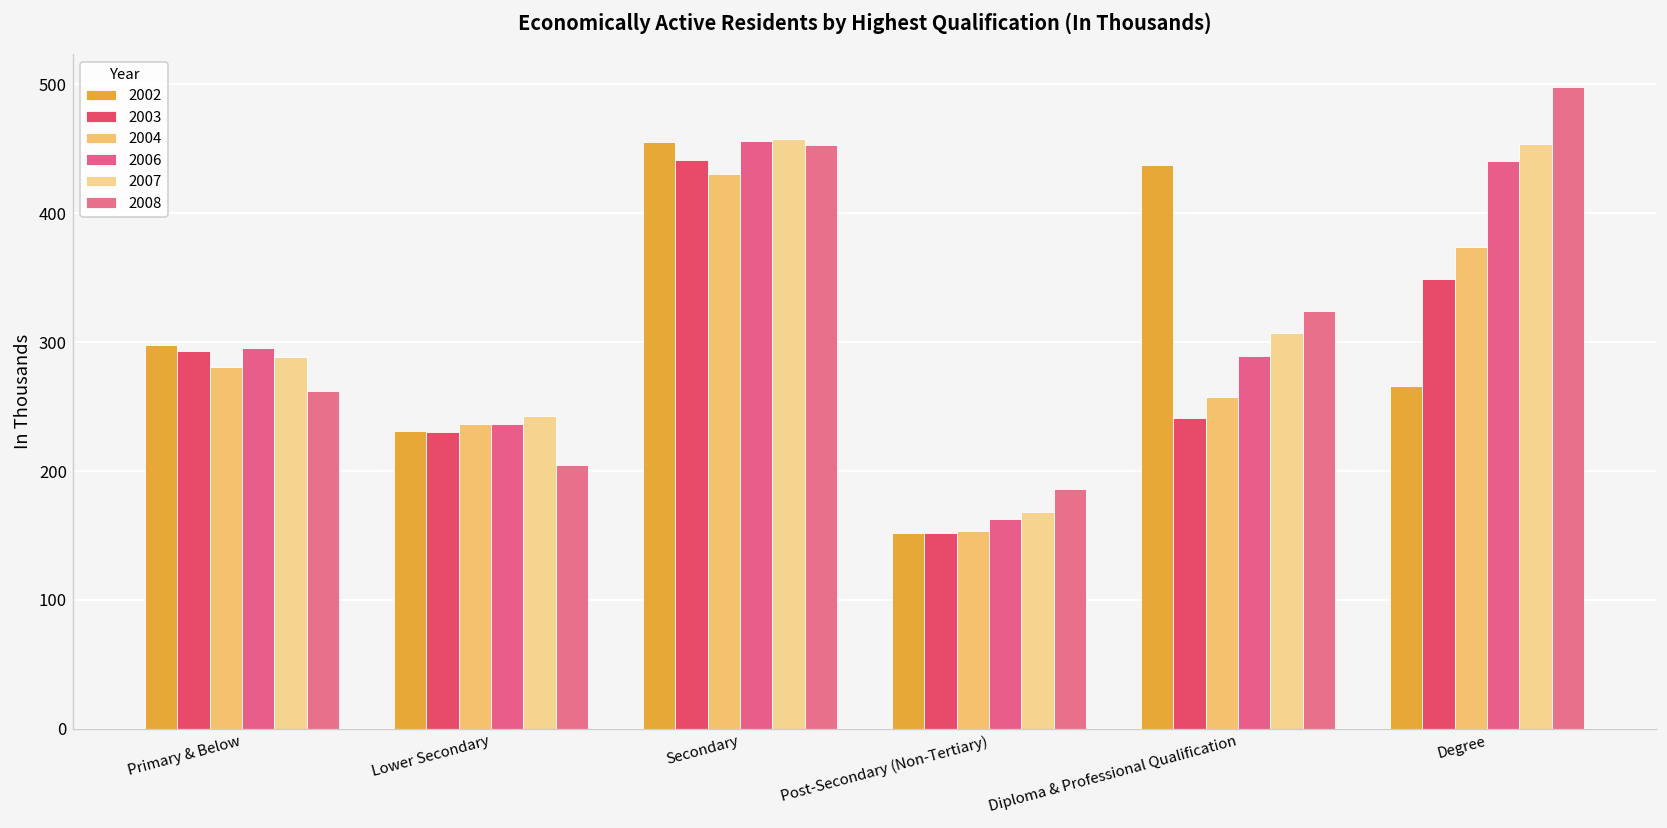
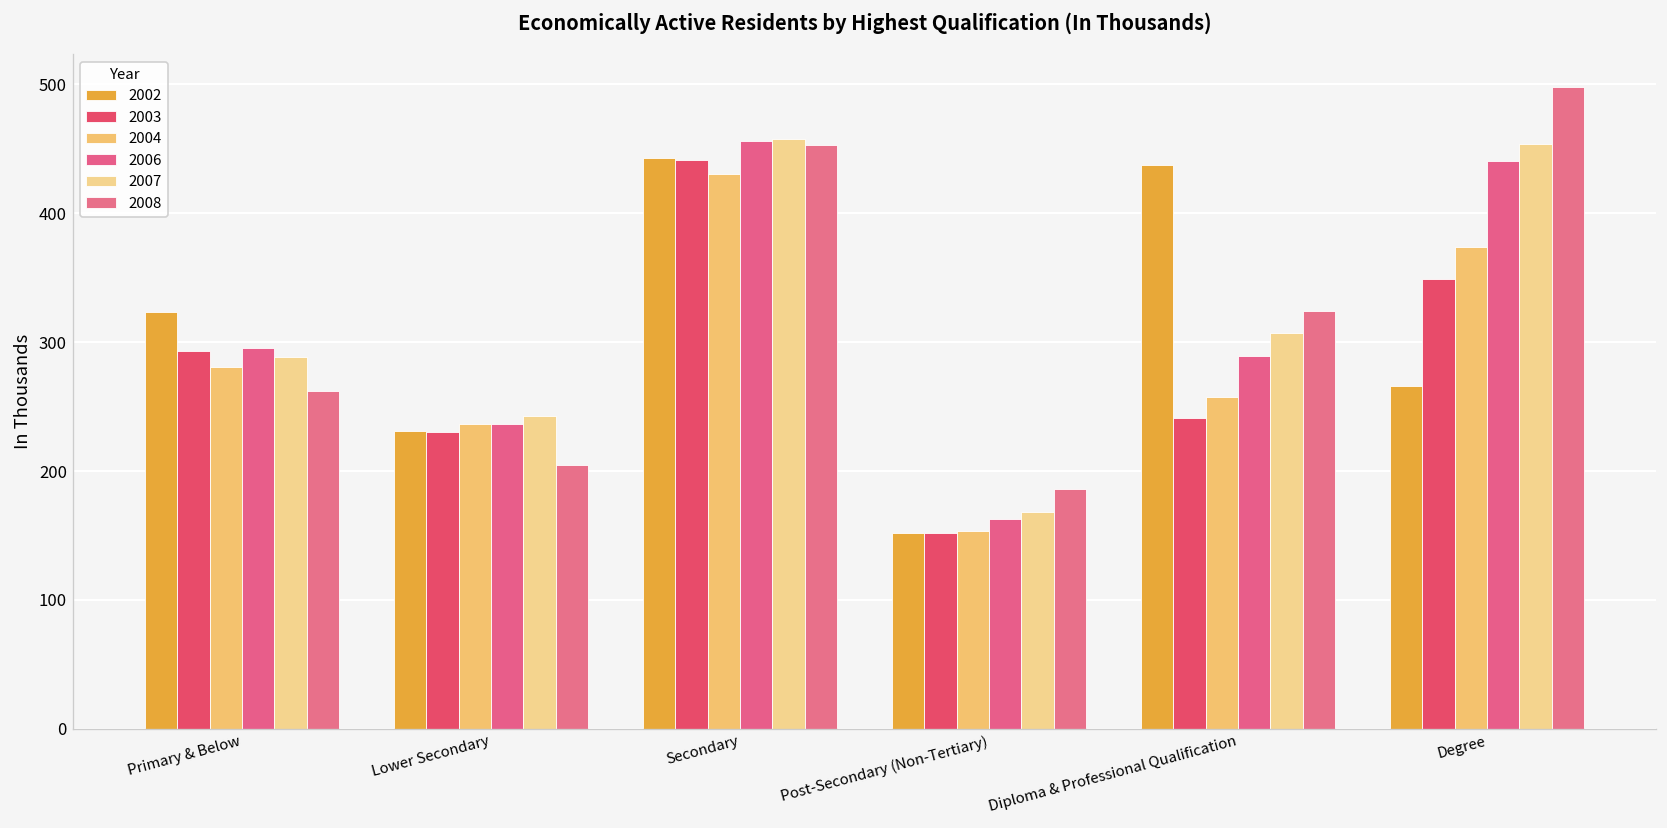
2002, Primary & Below: 298 -> 324
2002, Secondary: 456 -> 443
